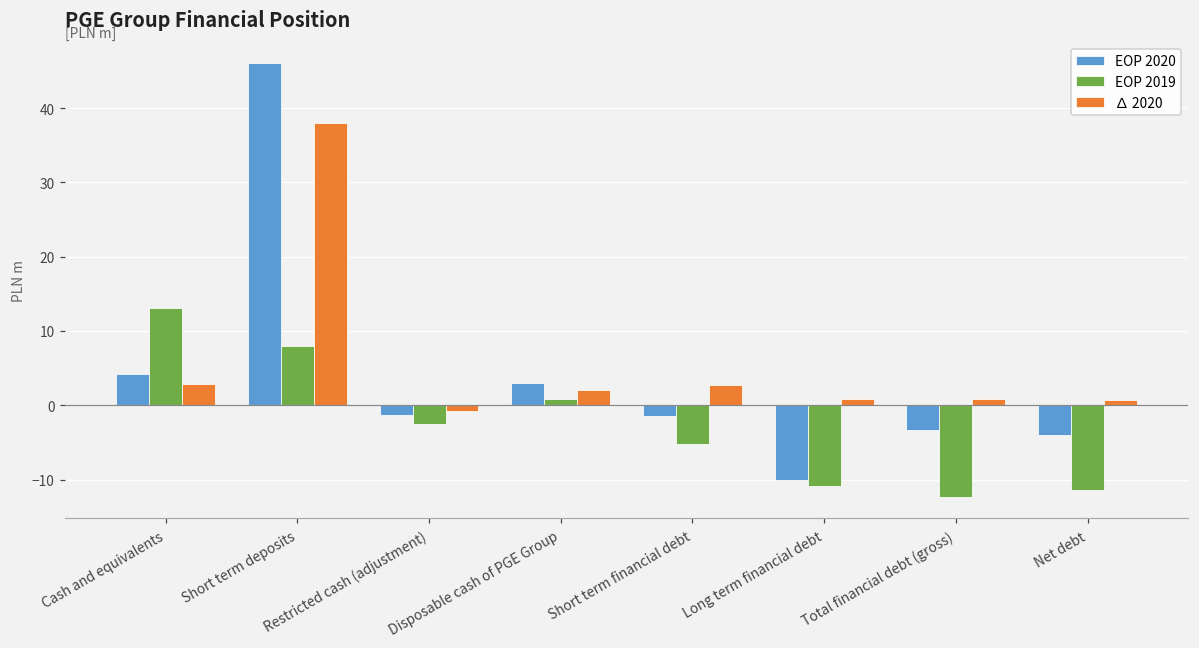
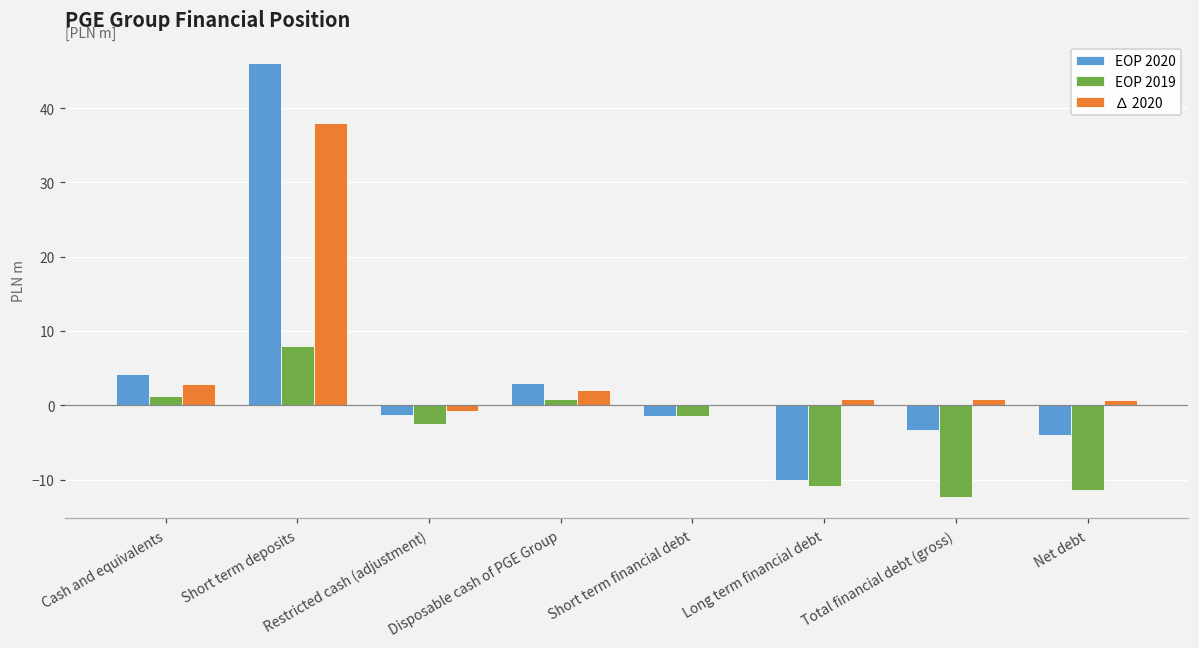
EOP 2019, Cash and equivalents: 13 -> 1
EOP 2019, Short term financial debt: -5 -> -1
∆ 2020, Short term financial debt: 3 -> 0
